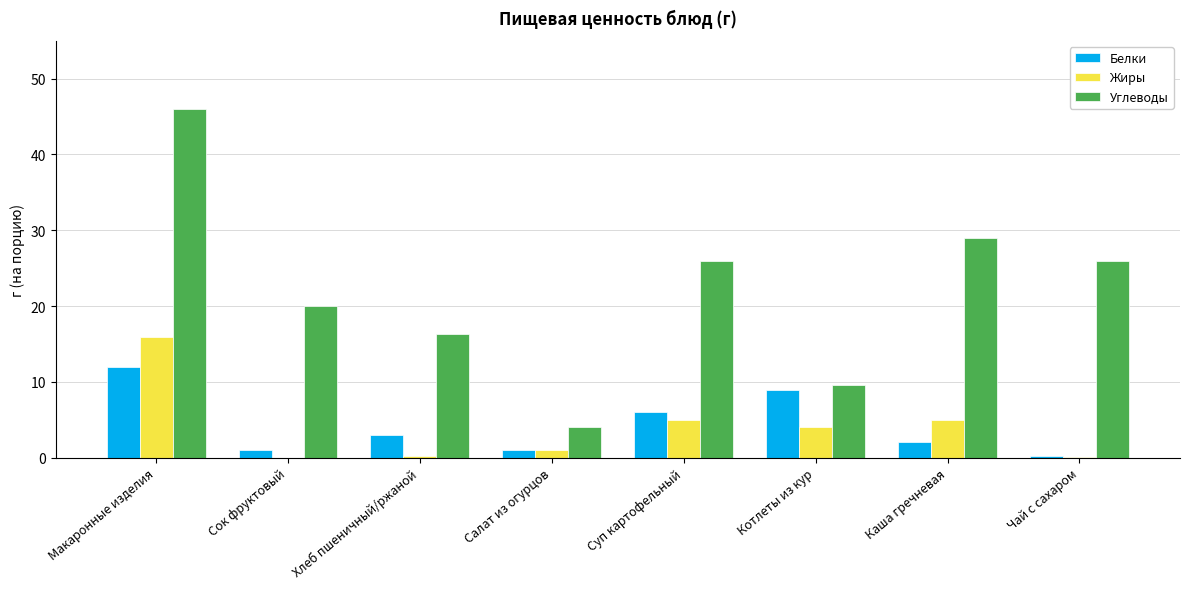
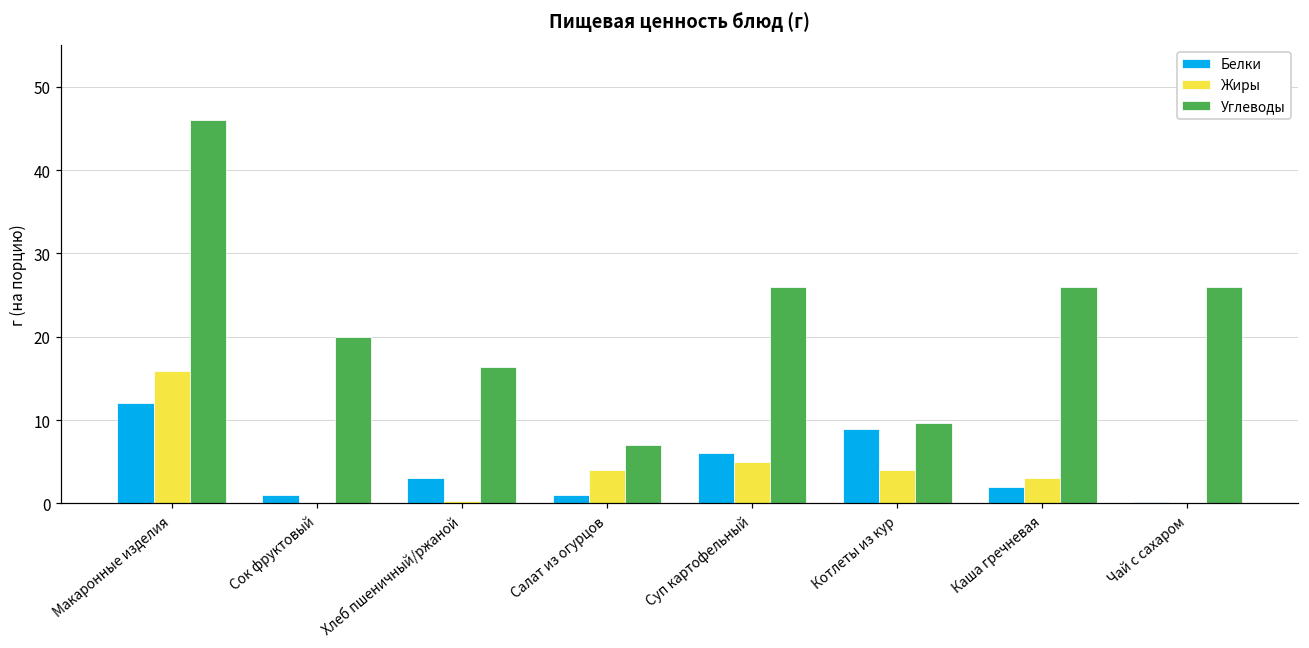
Жиры, Салат из огурцов: 1 -> 4
Углеводы, Салат из огурцов: 4 -> 7
Жиры, Каша гречневая: 5 -> 3
Углеводы, Каша гречневая: 29 -> 26
